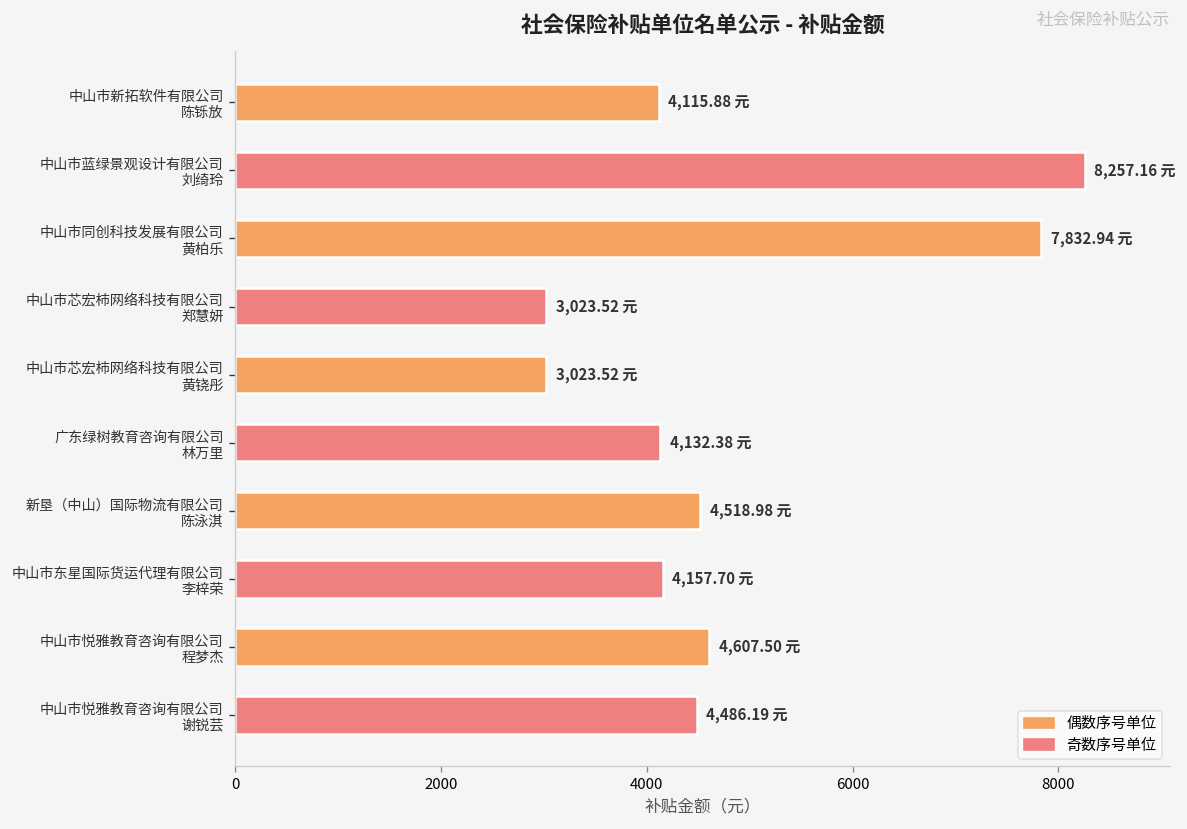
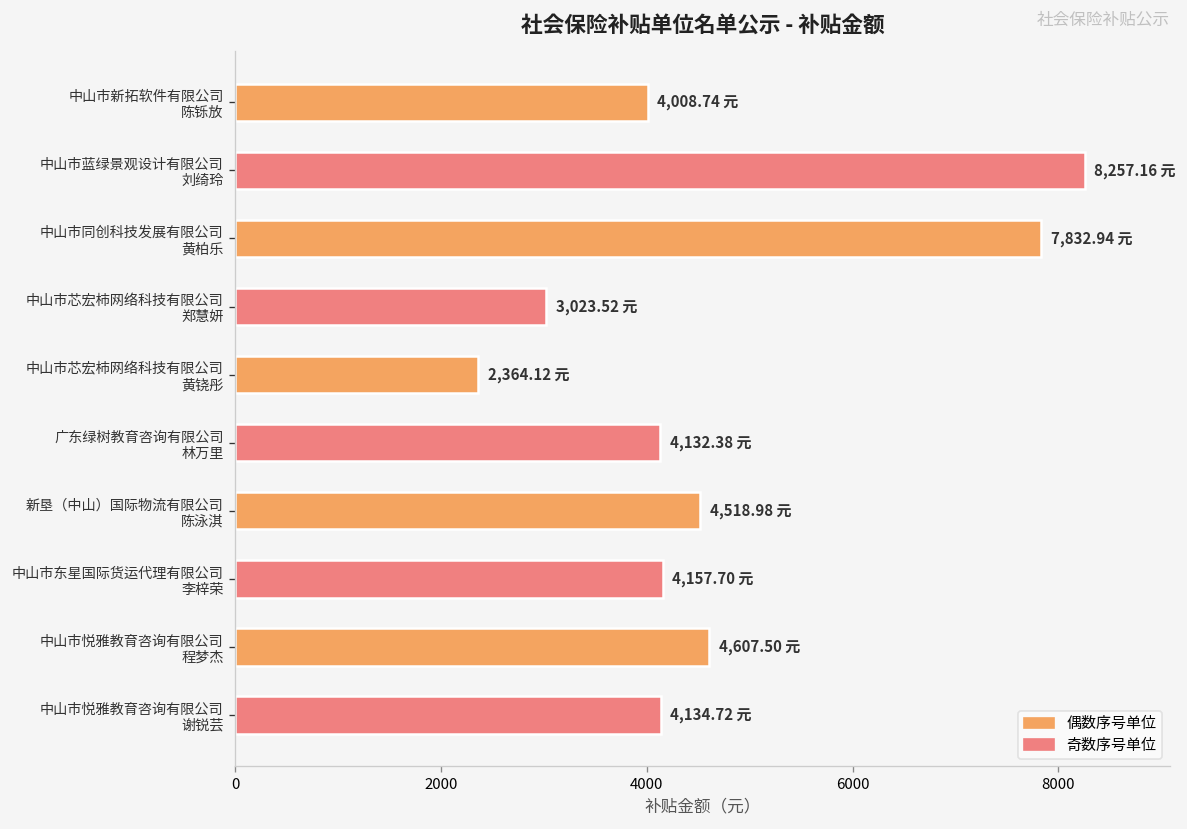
中山市新拓软件有限公司 陈铄放: 4,115.88 -> 4,008.74
中山市芯宏柿网络科技有限公司 黄铙彤: 3,023.52 -> 2,364.12
中山市悦雅教育咨询有限公司 谢锐芸: 4,486.19 -> 4,134.72
